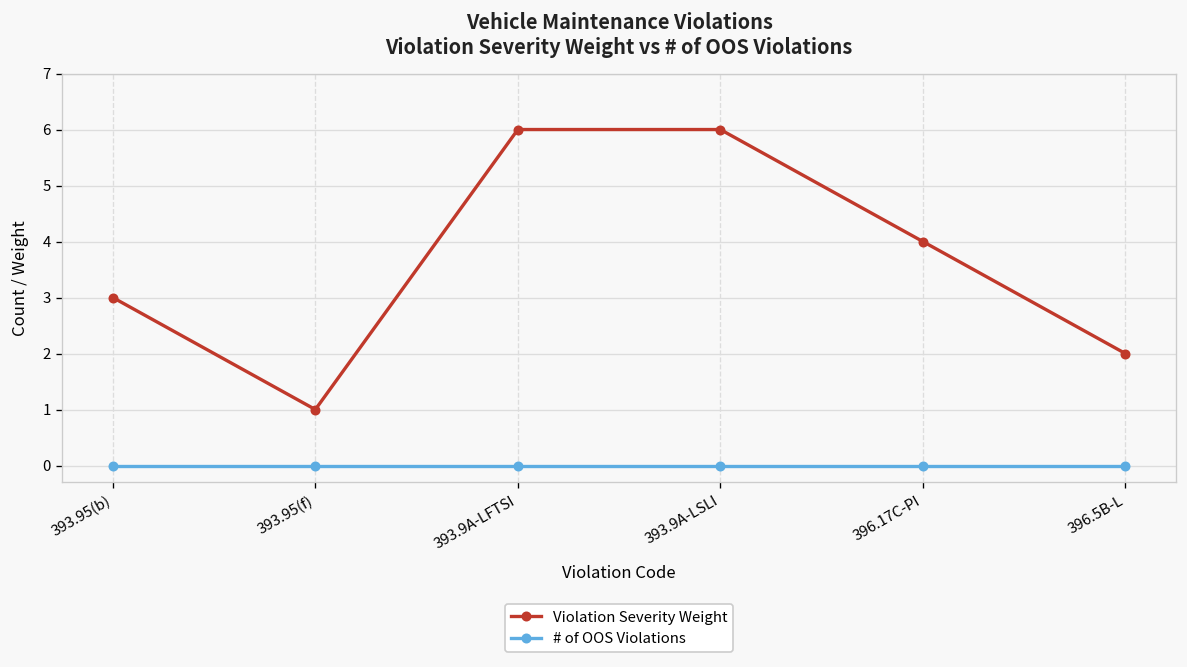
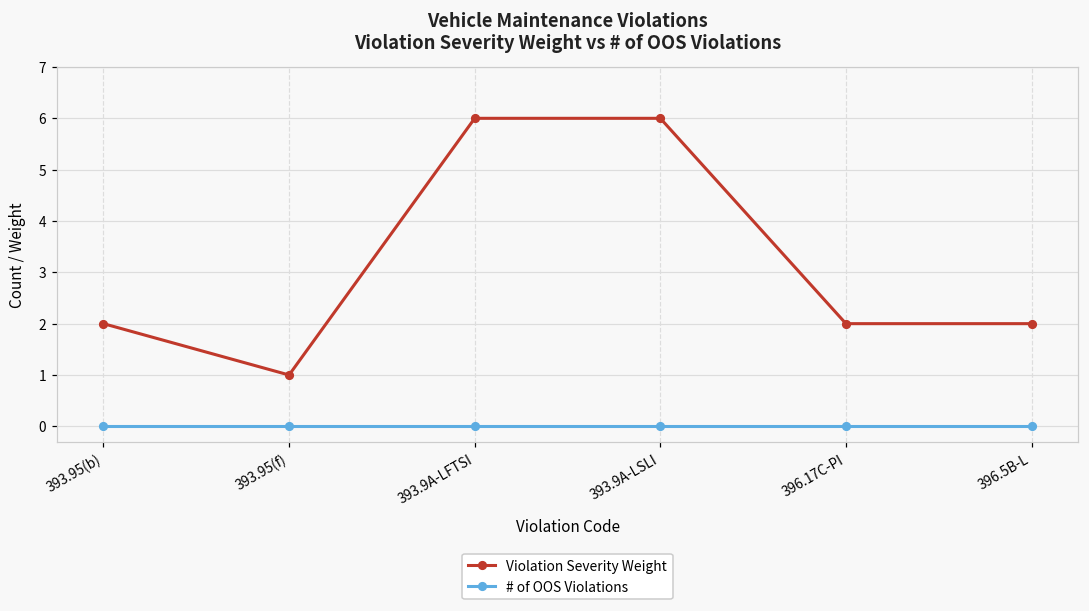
Violation Severity Weight, 393.95(b): 3 -> 2
Violation Severity Weight, 396.17C-PI: 4 -> 2
